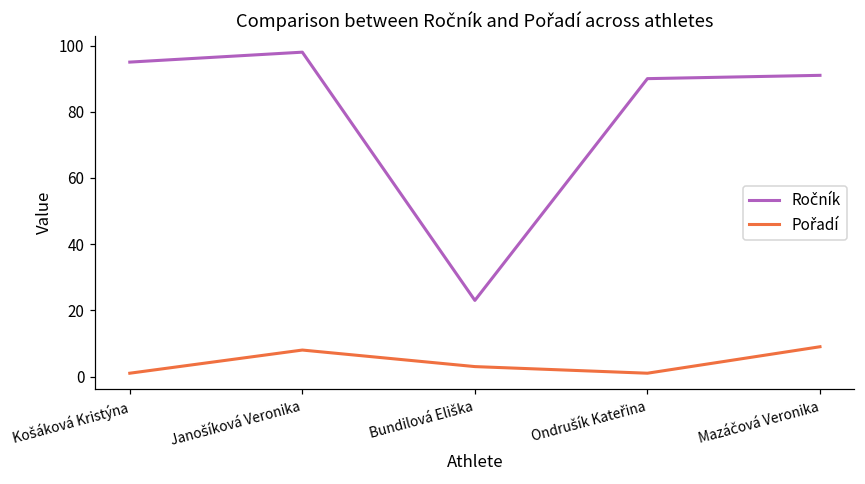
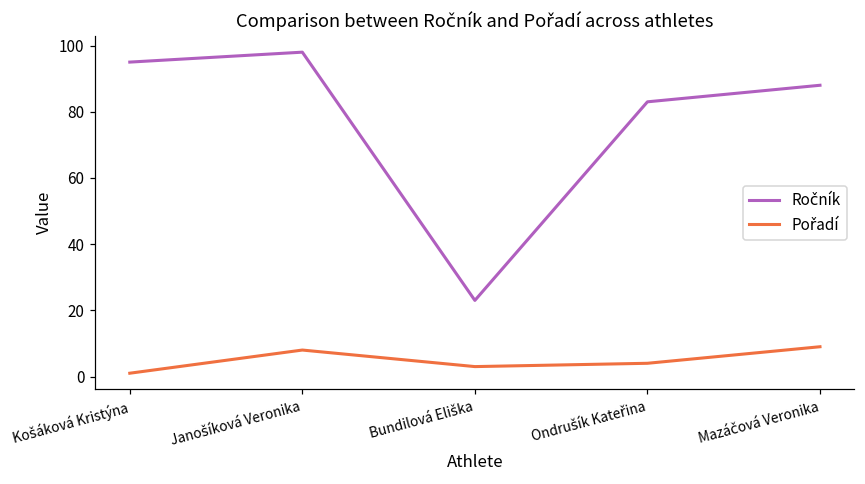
Ročník, Ondrušík Kateřina: 90 -> 83
Pořadí, Ondrušík Kateřina: 1 -> 4
Ročník, Mazáčová Veronika: 91 -> 88
